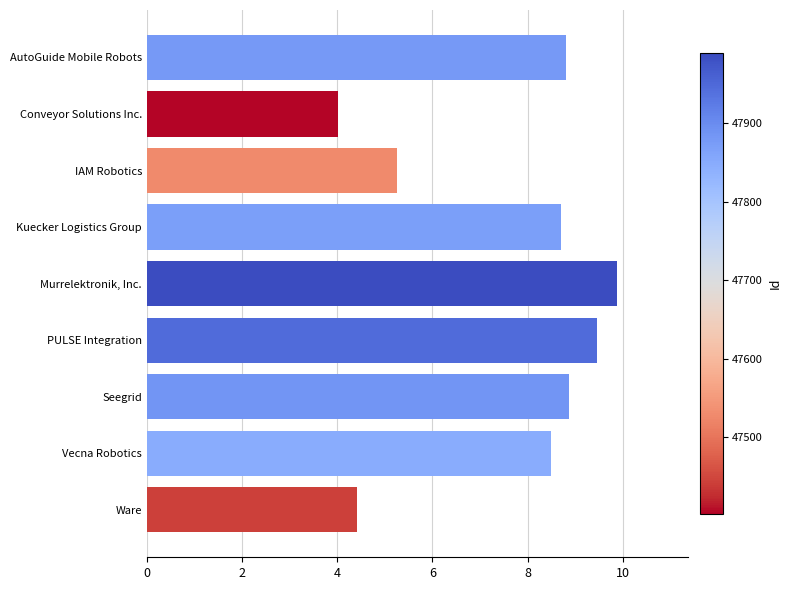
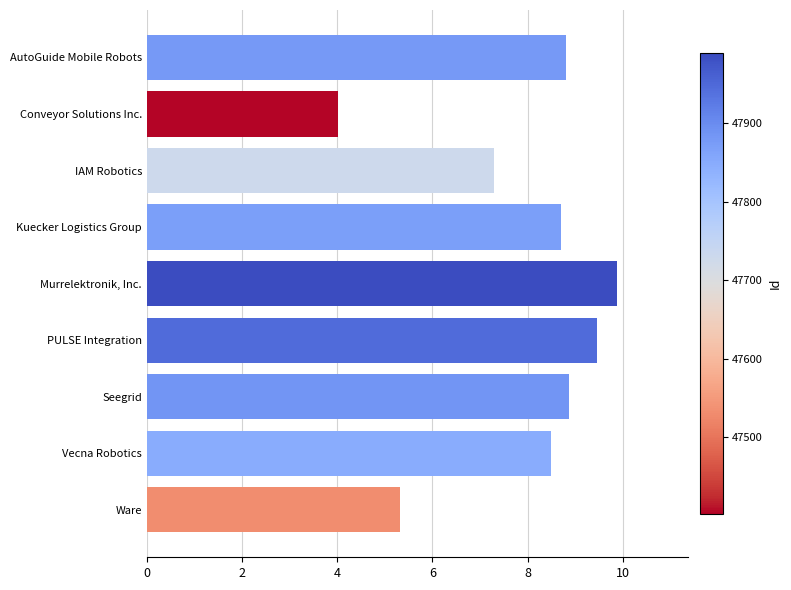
IAM Robotics: 5.3 -> 7.3
Ware: 4.4 -> 5.3
